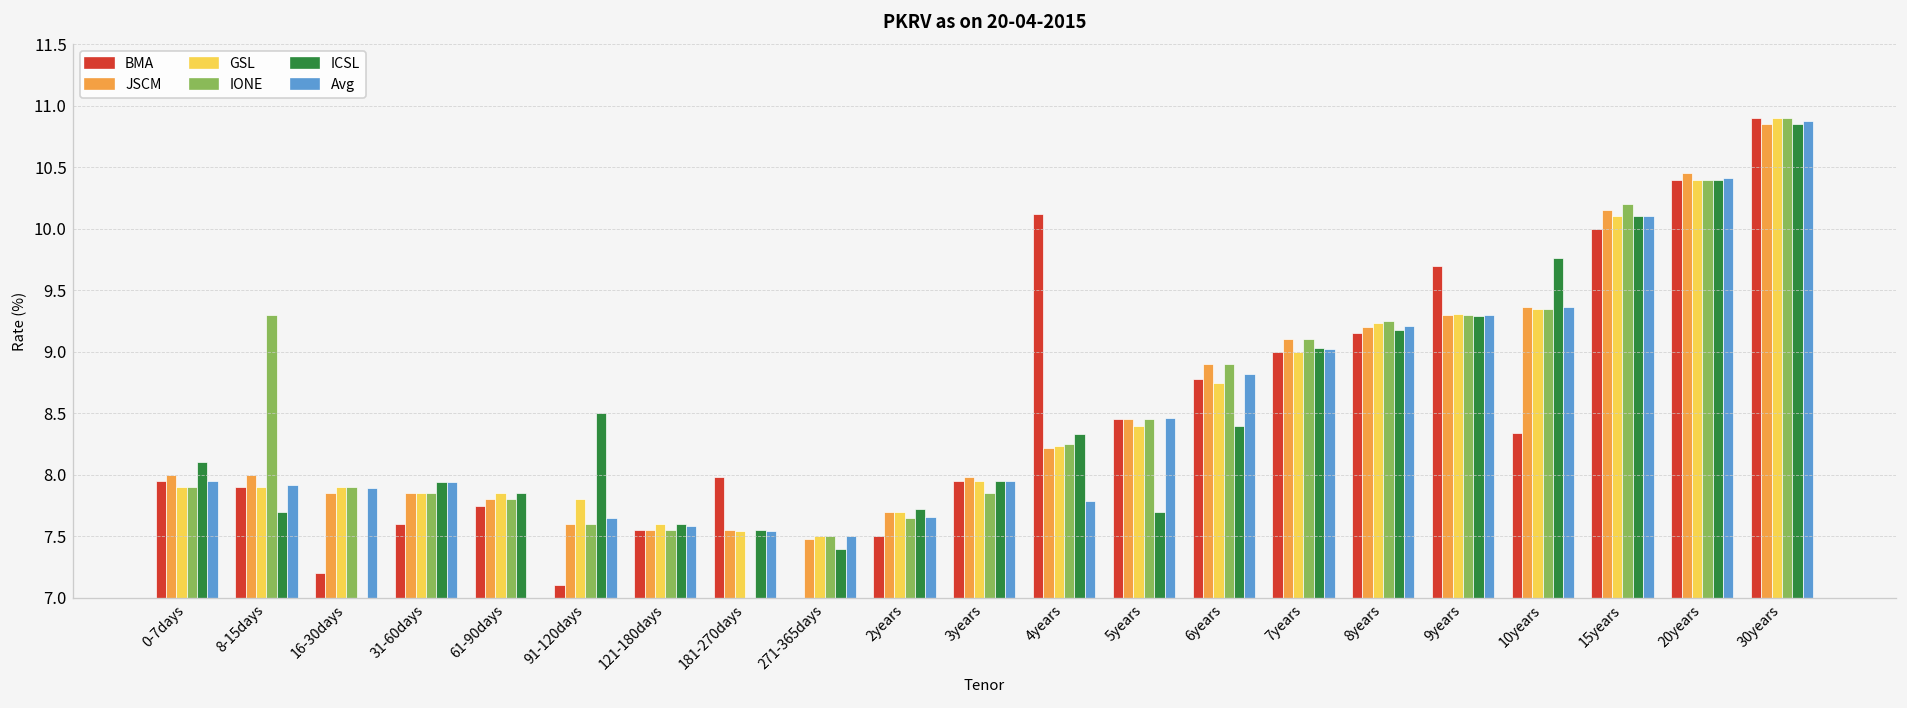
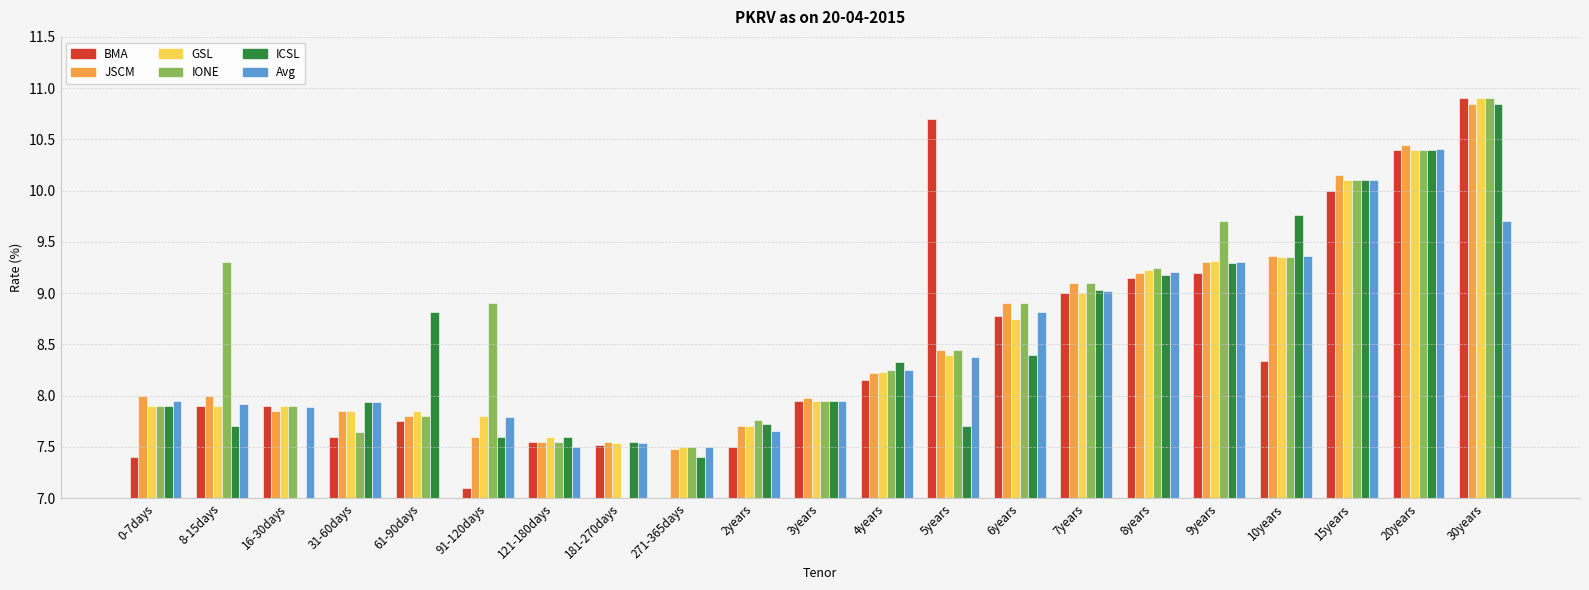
BMA, 0-7days: 7.95 -> 7.40
ICSL, 0-7days: 8.1 -> 7.9
BMA, 16-30days: 7.2 -> 7.9
IONE, 31-60days: 7.85 -> 7.65
ICSL, 61-90days: 7.85 -> 8.82
IONE, 91-120days: 7.6 -> 8.9
ICSL, 91-120days: 8.5 -> 7.6
Avg, 91-120days: 7.65 -> 7.79
Avg, 121-180days: 7.58 -> 7.50
BMA, 181-270days: 7.98 -> 7.52
IONE, 2years: 7.65 -> 7.76
IONE, 3years: 7.85 -> 7.95
BMA, 4years: 10.12 -> 8.15
Avg, 4years: 7.79 -> 8.25
BMA, 5years: 8.45 -> 10.70
Avg, 5years: 8.46 -> 8.38
BMA, 9years: 9.7 -> 9.2
IONE, 9years: 9.3 -> 9.7
IONE, 15years: 10.2 -> 10.1
Avg, 30years: 10.88 -> 9.70
